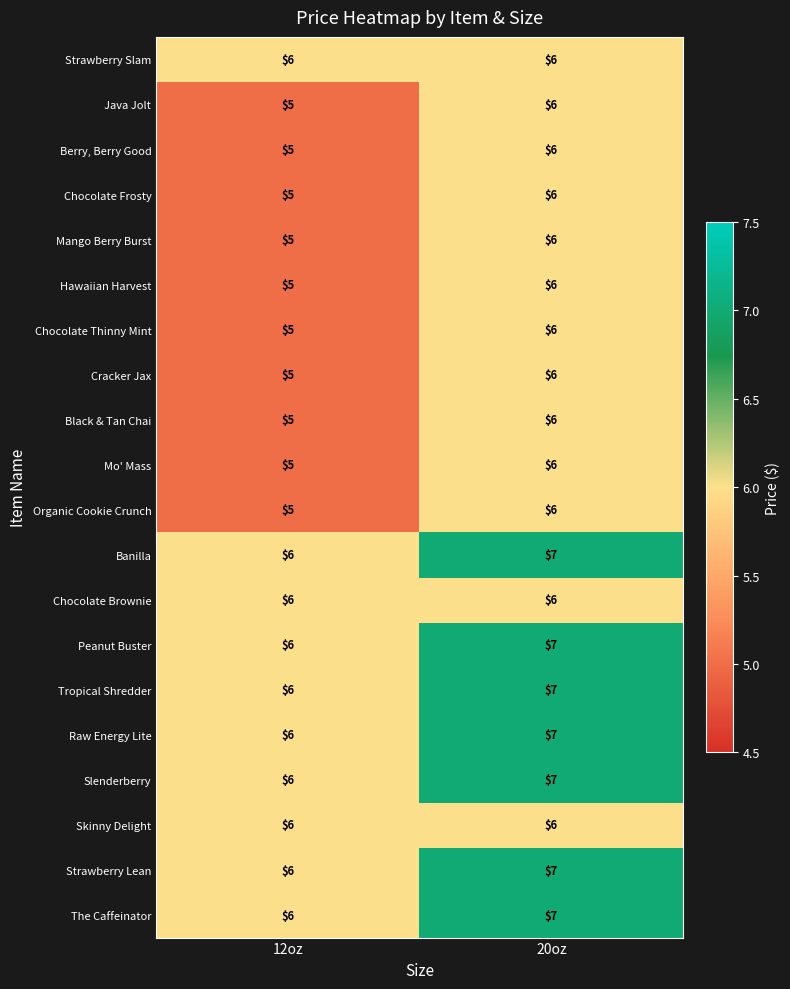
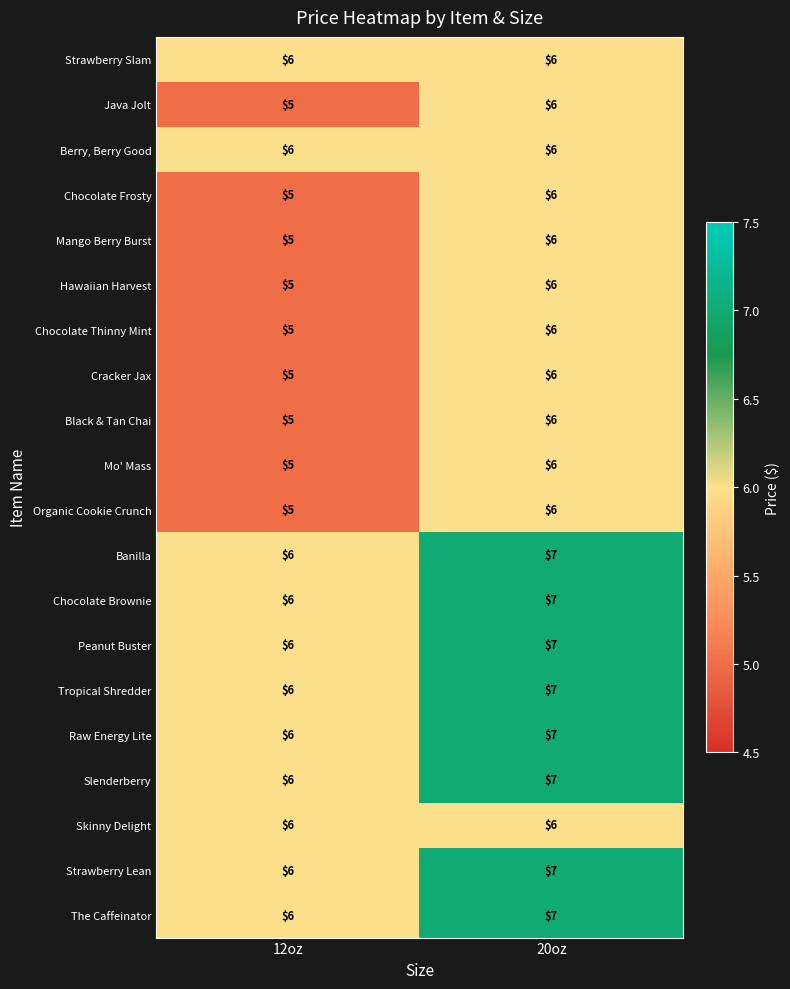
Berry, Berry Good, 12oz: $5 -> $6
Chocolate Brownie, 20oz: $6 -> $7
